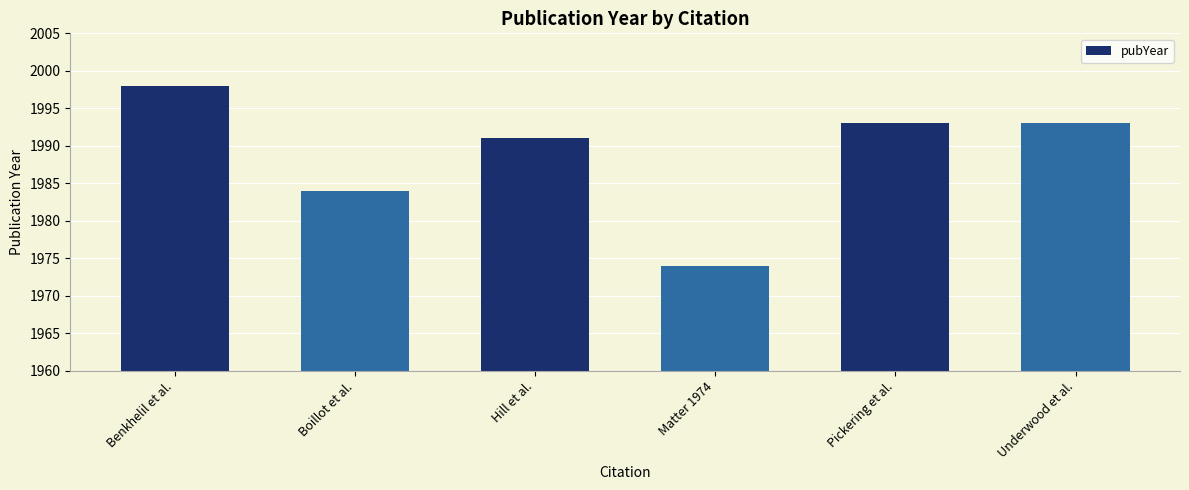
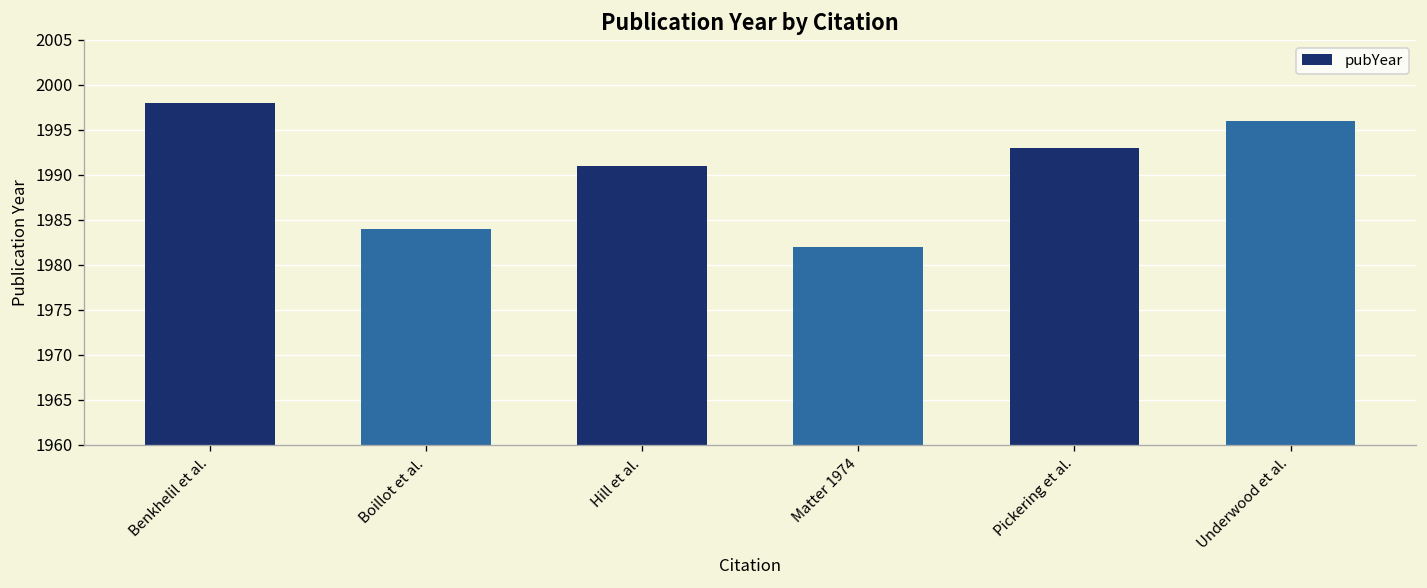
Matter 1974: 1974 -> 1982
Underwood et al.: 1993 -> 1996
